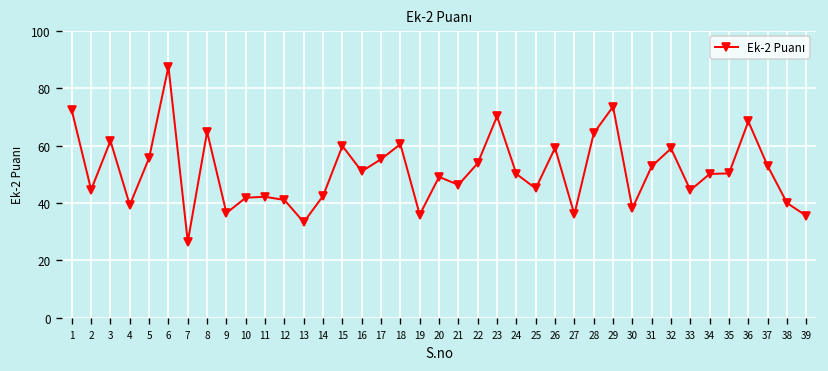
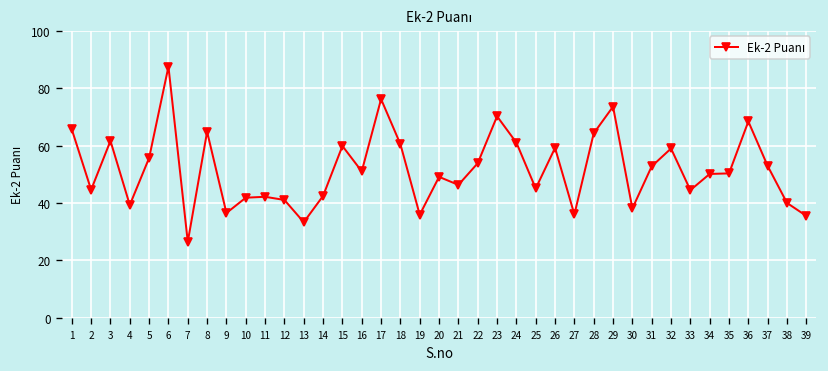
1: 72 -> 66
17: 55 -> 76
24: 50 -> 61
